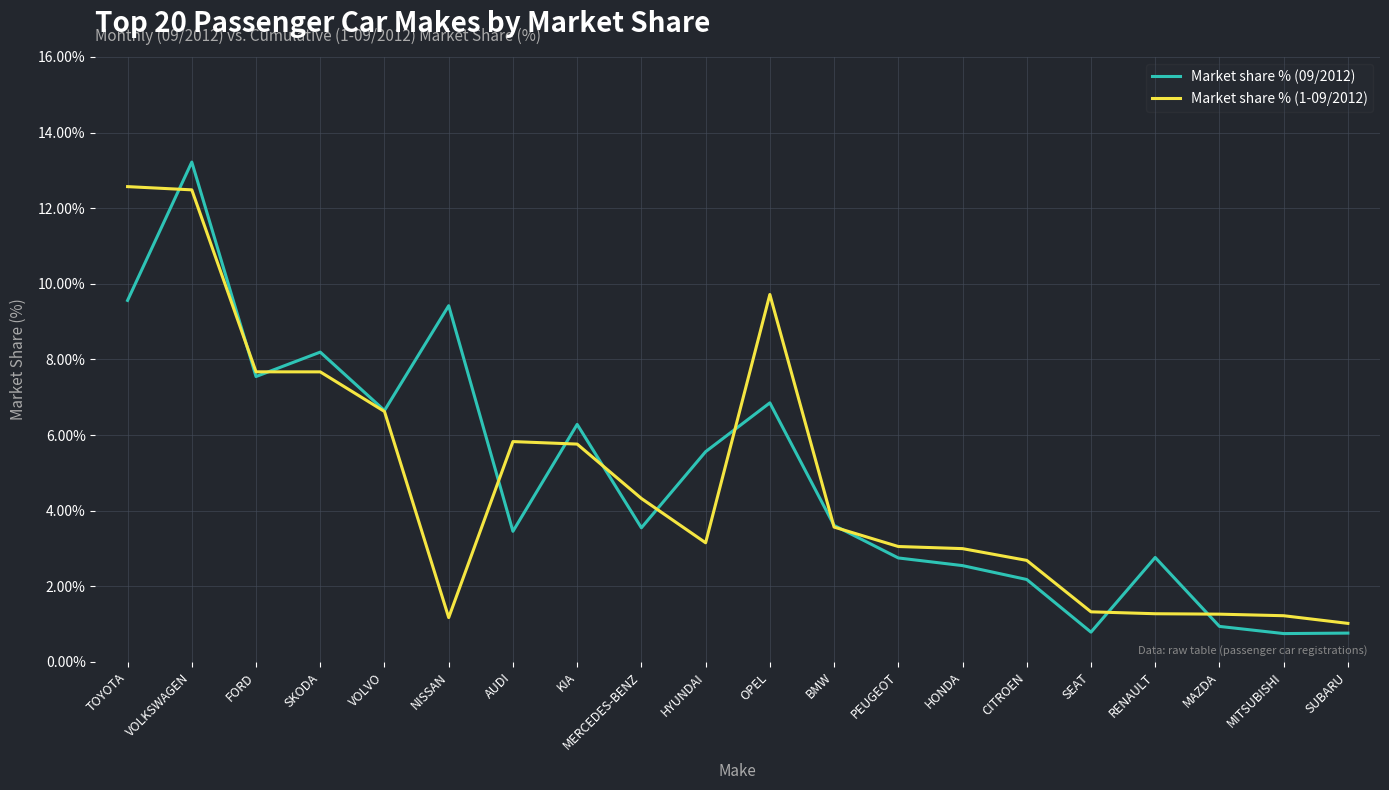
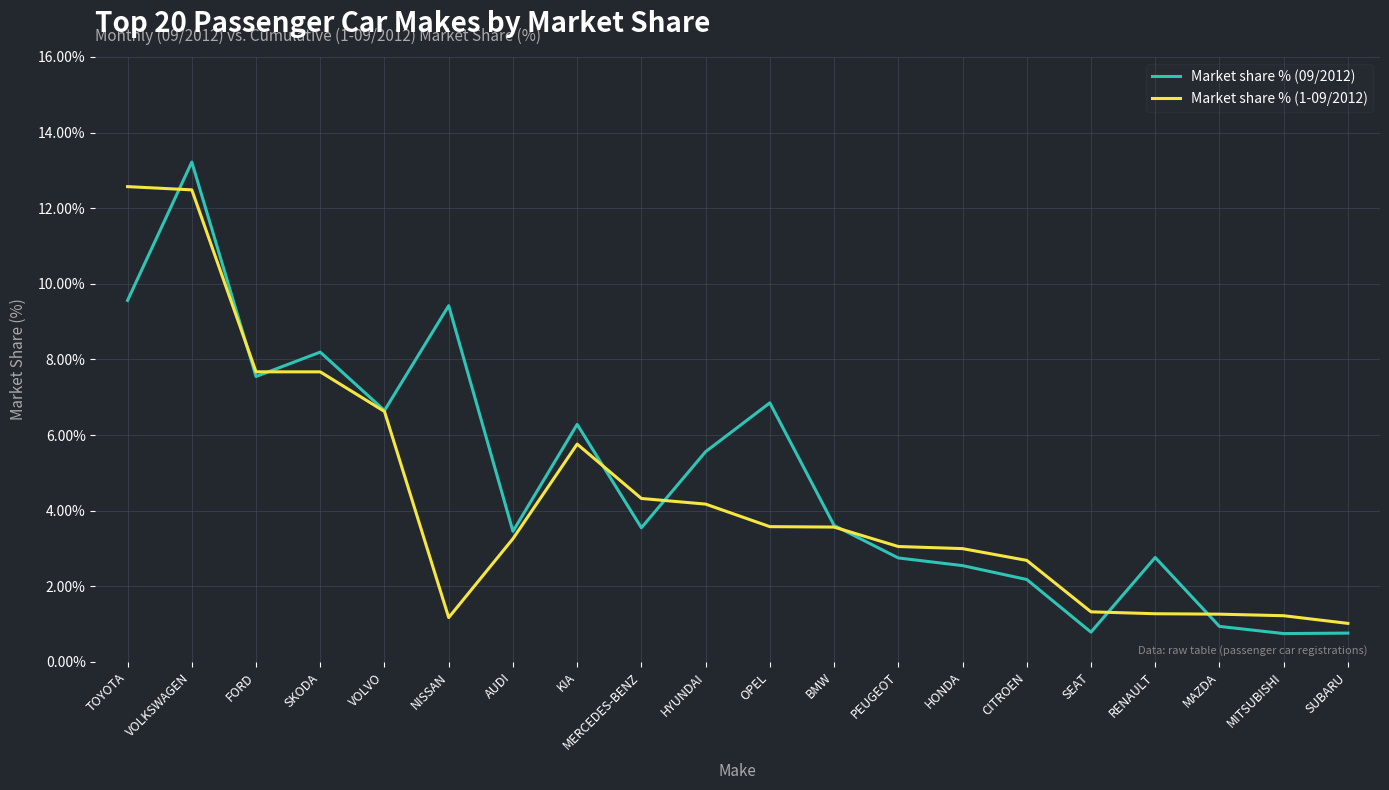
Market share % (1-09/2012), AUDI: 5.8% -> 3.3%
Market share % (1-09/2012), HYUNDAI: 3.1% -> 4.2%
Market share % (1-09/2012), OPEL: 9.7% -> 3.6%
